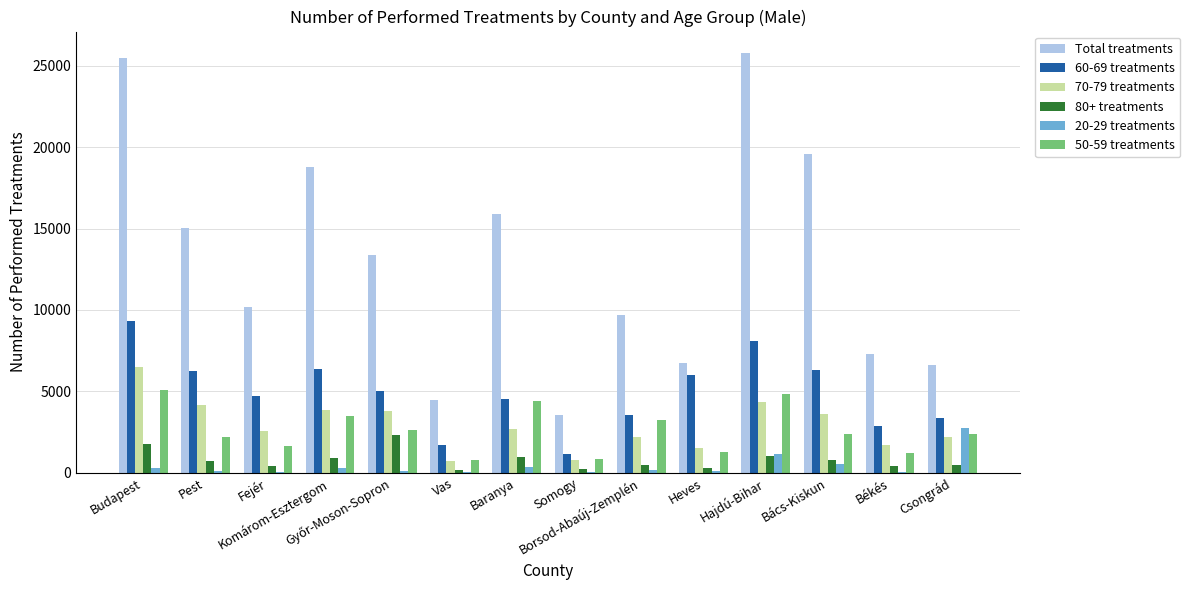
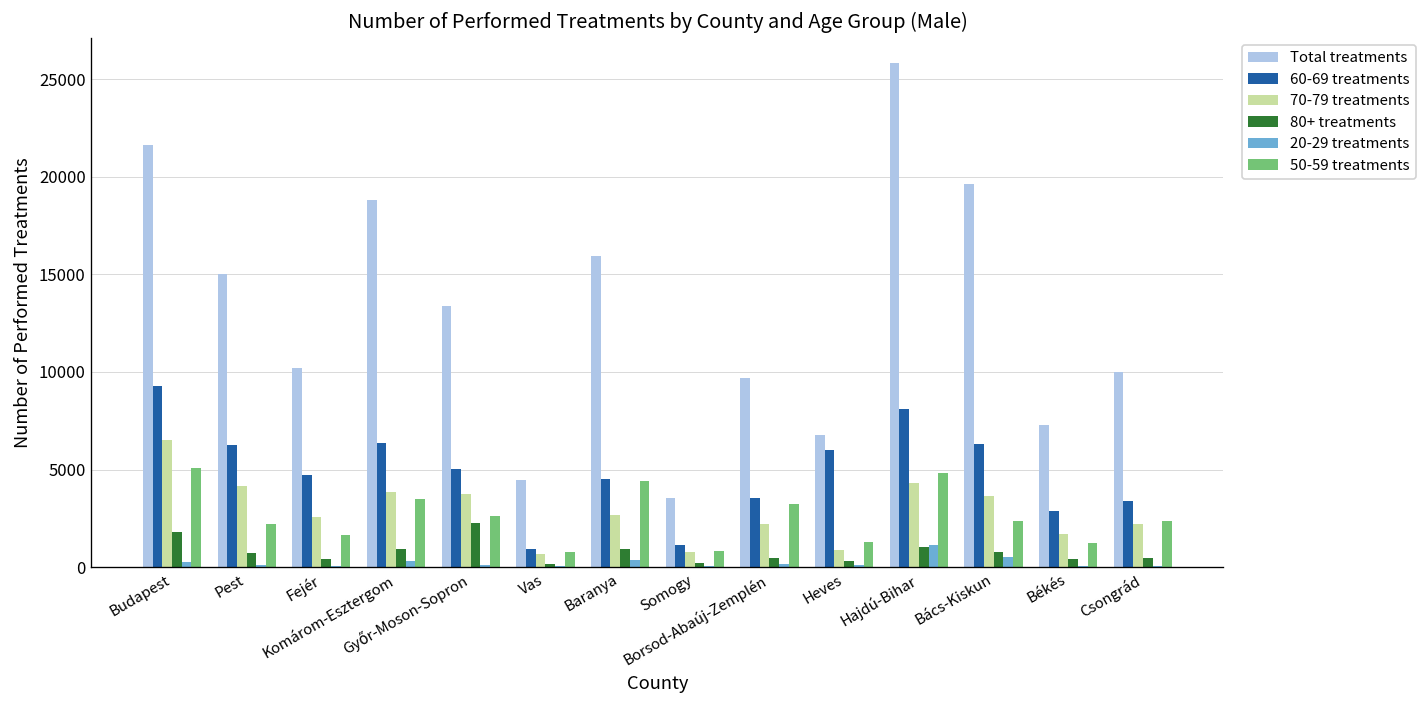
Total treatments, Budapest: 25500 -> 21600
60-69 treatments, Vas: 1700 -> 900
70-79 treatments, Heves: 1500 -> 900
Total treatments, Csongrád: 6600 -> 10000
20-29 treatments, Csongrád: 2700 -> 100
